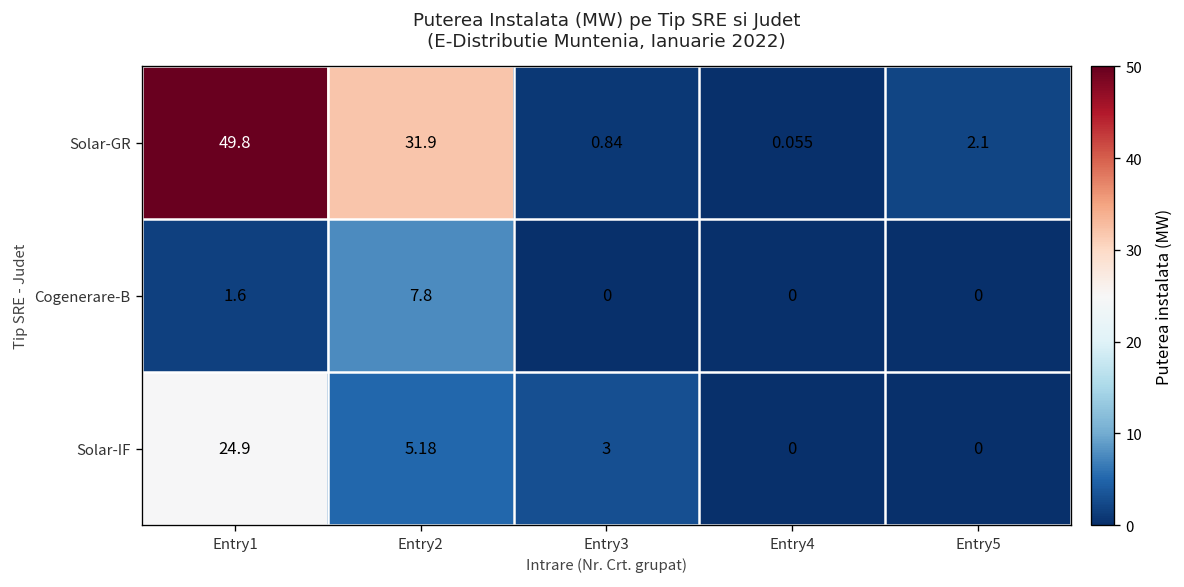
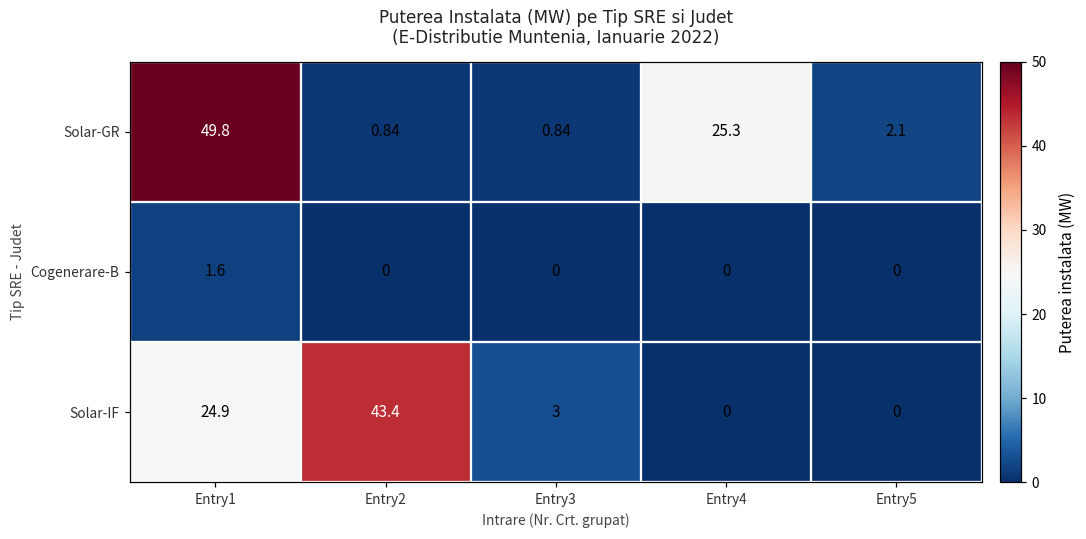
Solar-GR, Entry2: 31.9 -> 0.84
Solar-GR, Entry4: 0.055 -> 25.3
Cogenerare-B, Entry2: 7.8 -> 0
Solar-IF, Entry2: 5.18 -> 43.4
